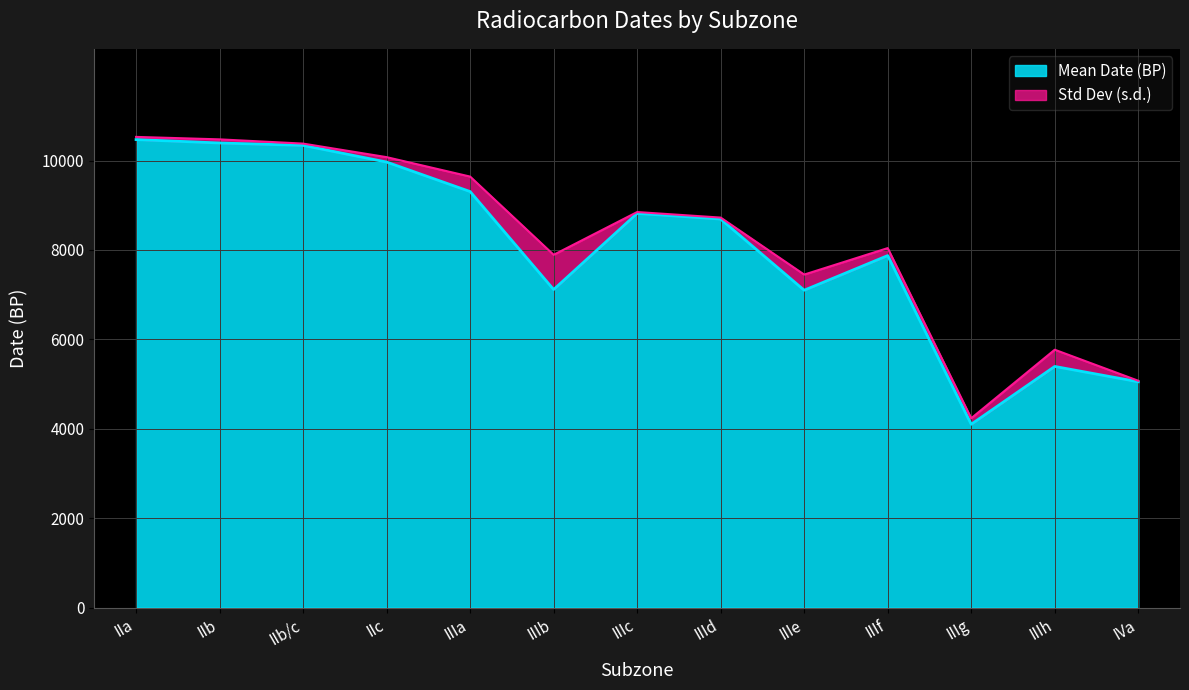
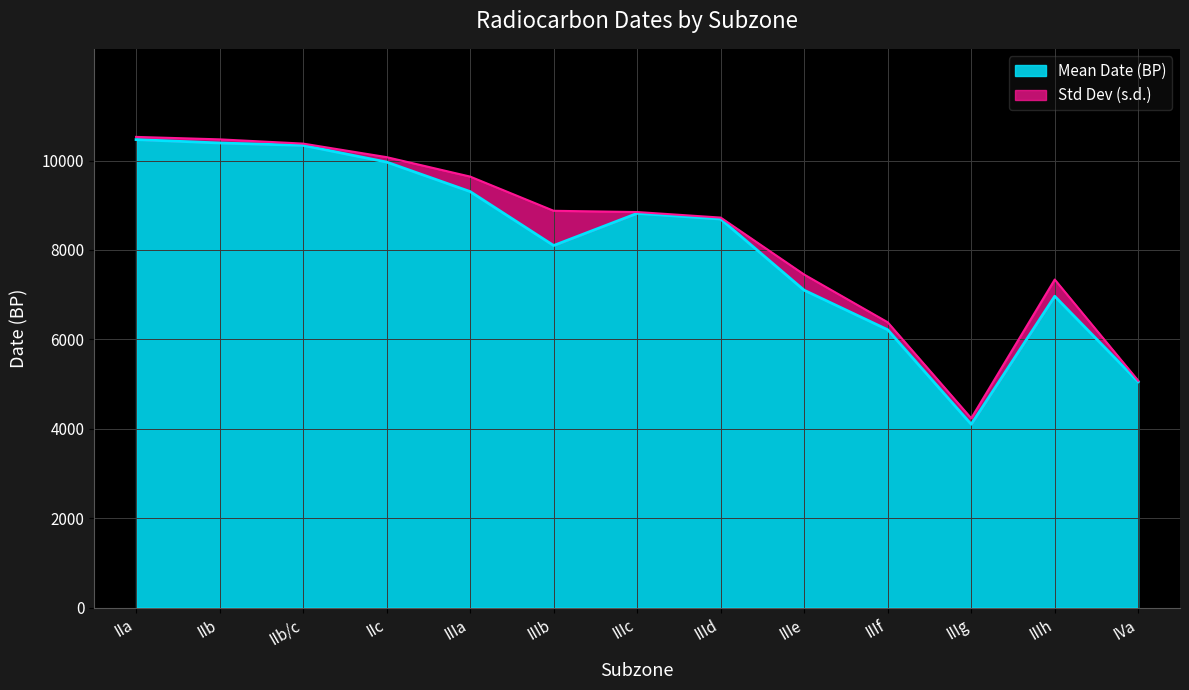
Mean Date (BP), IIIb: 7100 -> 8100
Mean Date (BP), IIIf: 7900 -> 6200
Mean Date (BP), IIIh: 5400 -> 7000
